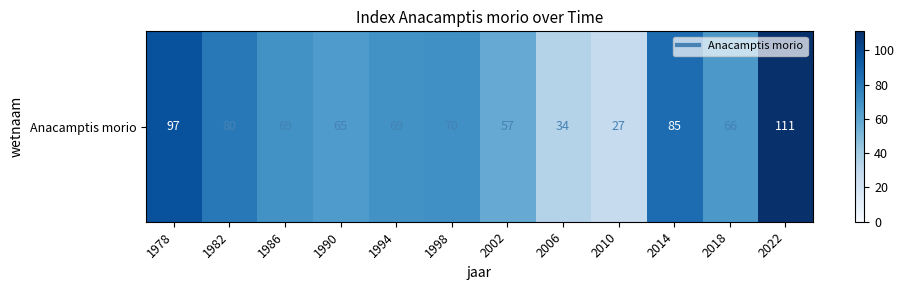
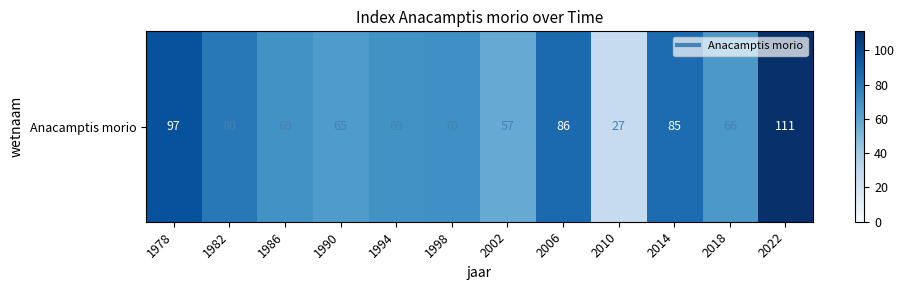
Anacamptis morio, 2006: 34 -> 86
